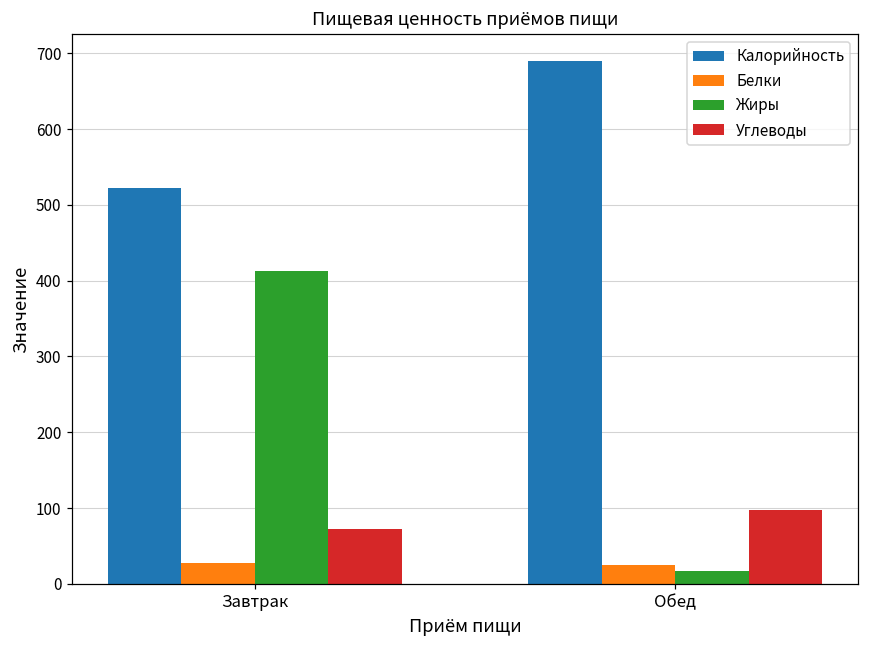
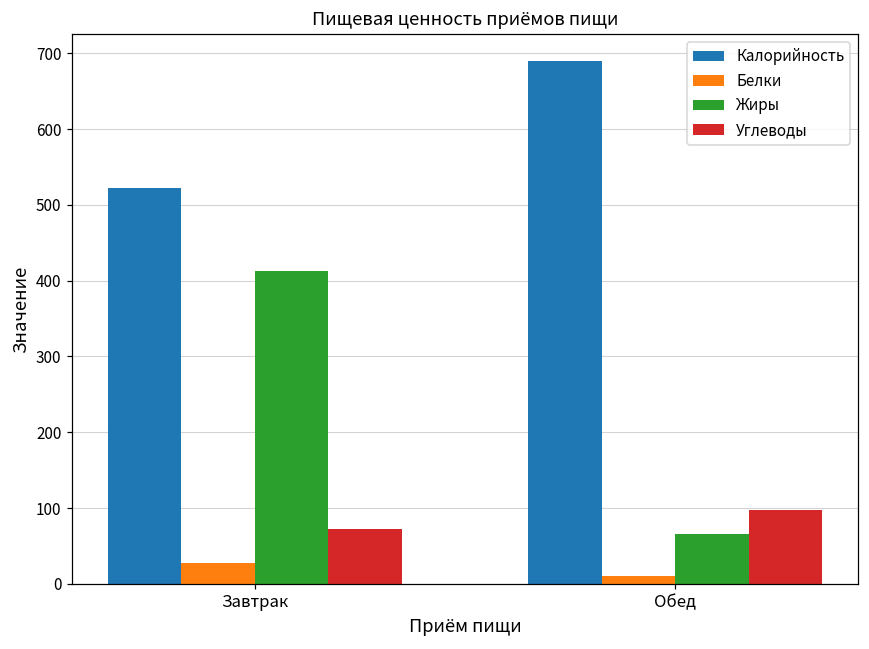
Белки, Обед: 20 -> 10
Жиры, Обед: 20 -> 70
